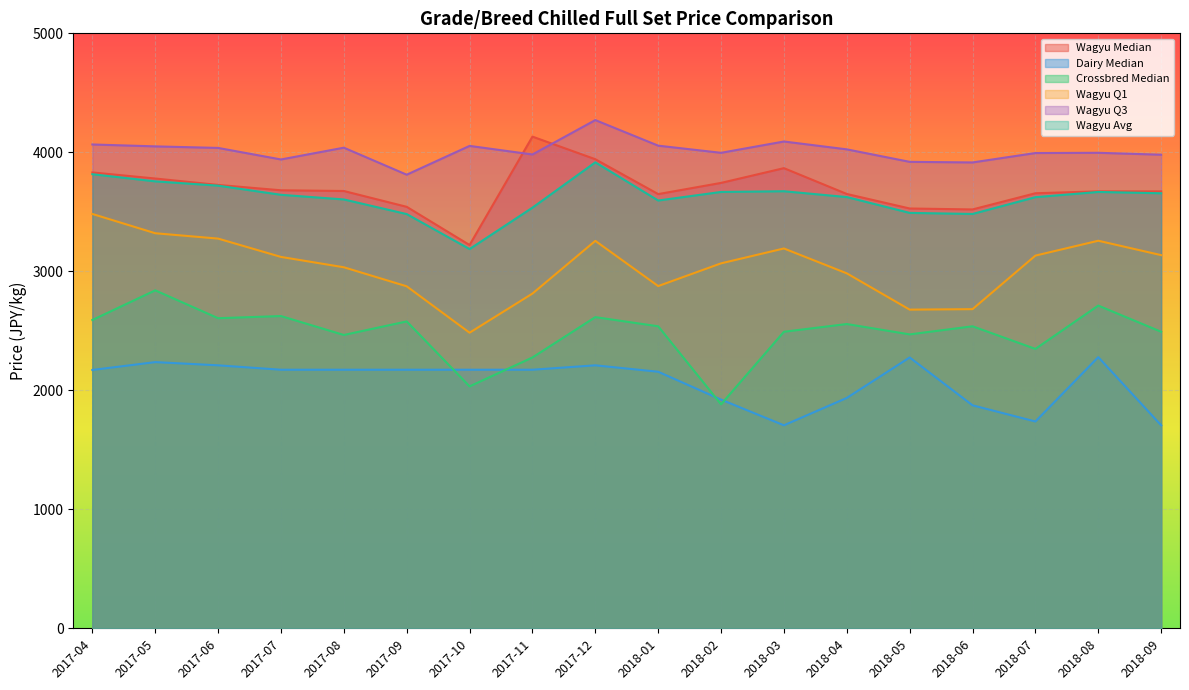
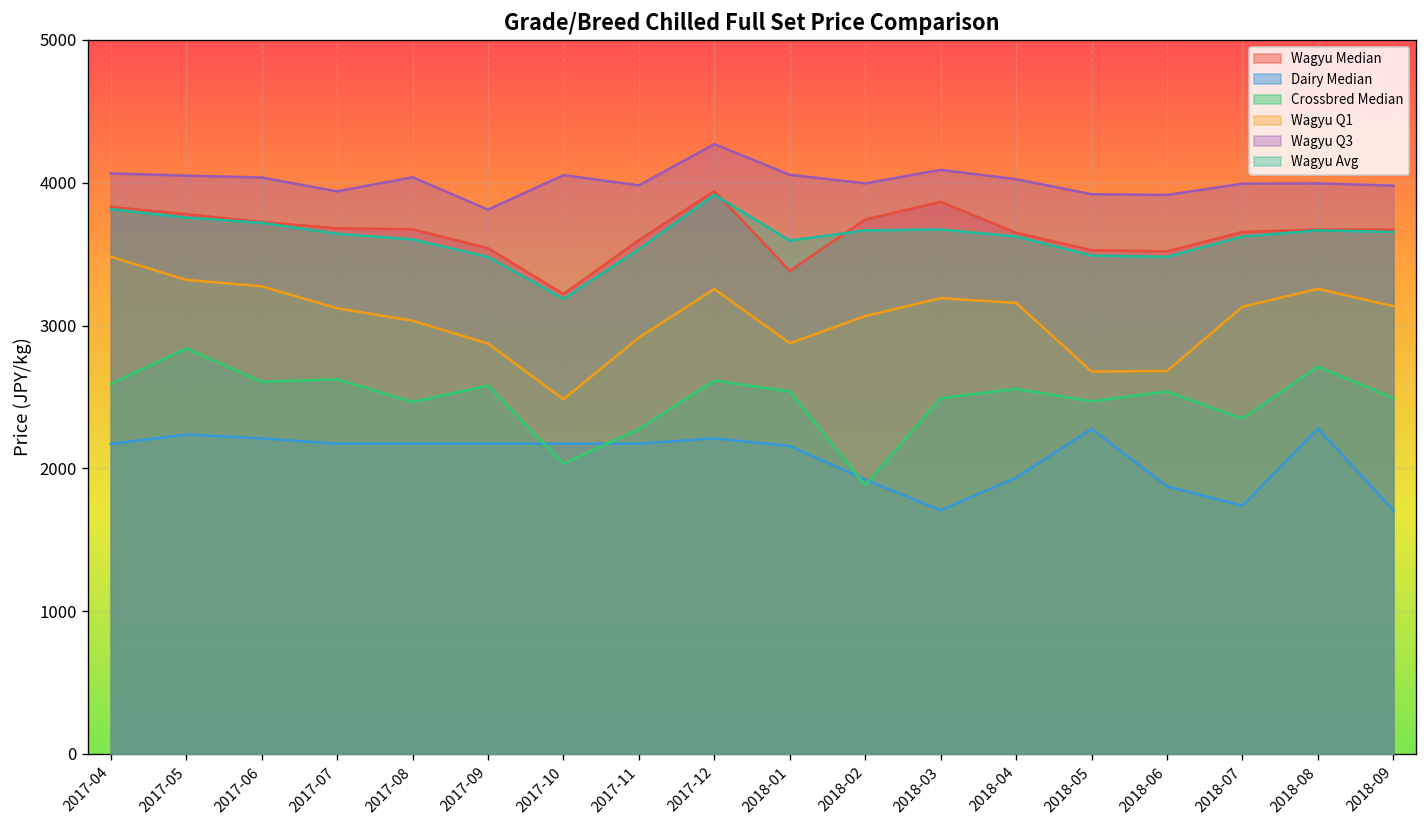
Wagyu Median, 2017-11: 4130 -> 3600
Wagyu Q1, 2017-11: 2810 -> 2920
Wagyu Median, 2018-01: 3650 -> 3380
Wagyu Q1, 2018-04: 2980 -> 3160
